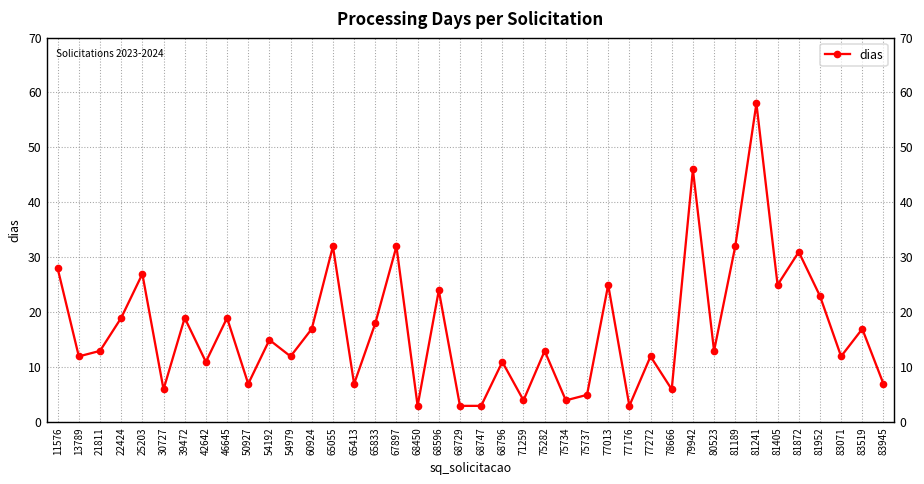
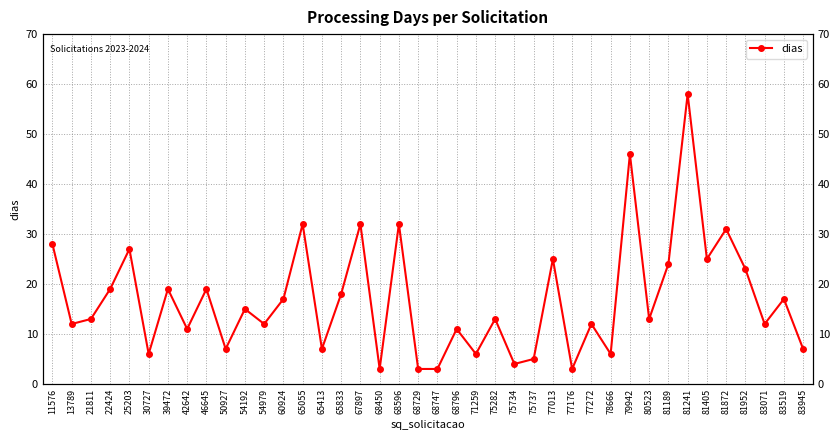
68596: 24 -> 32
71259: 4 -> 6
81189: 32 -> 24
